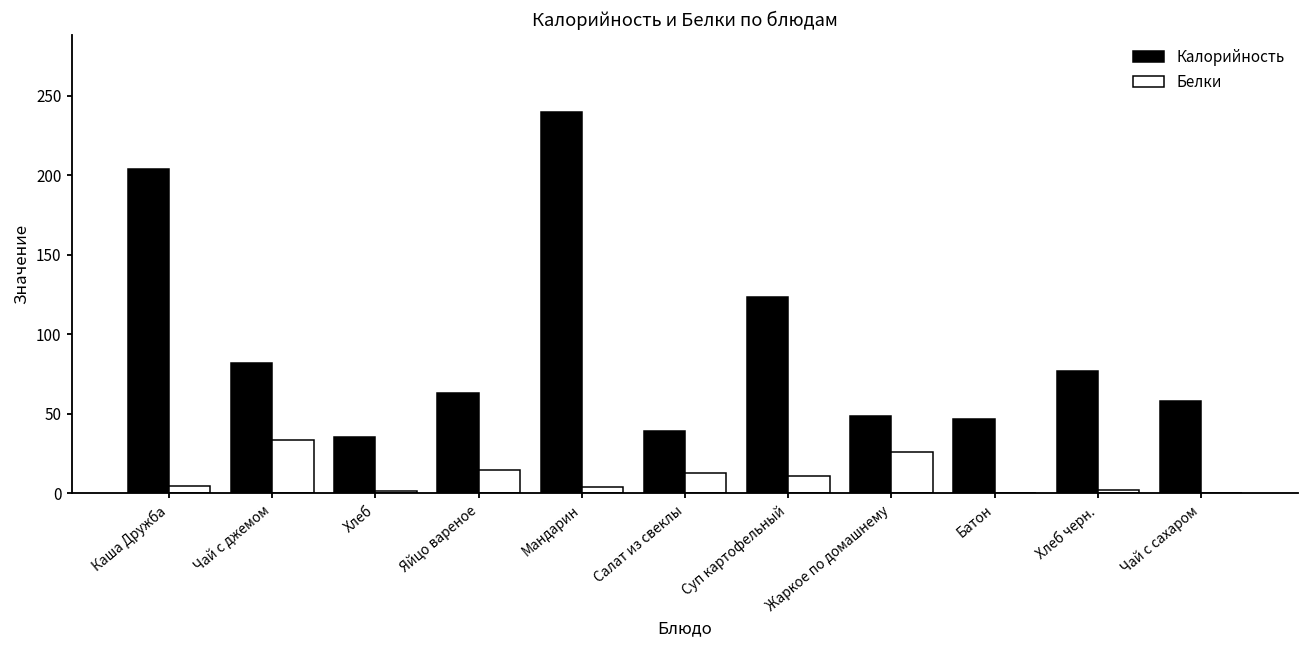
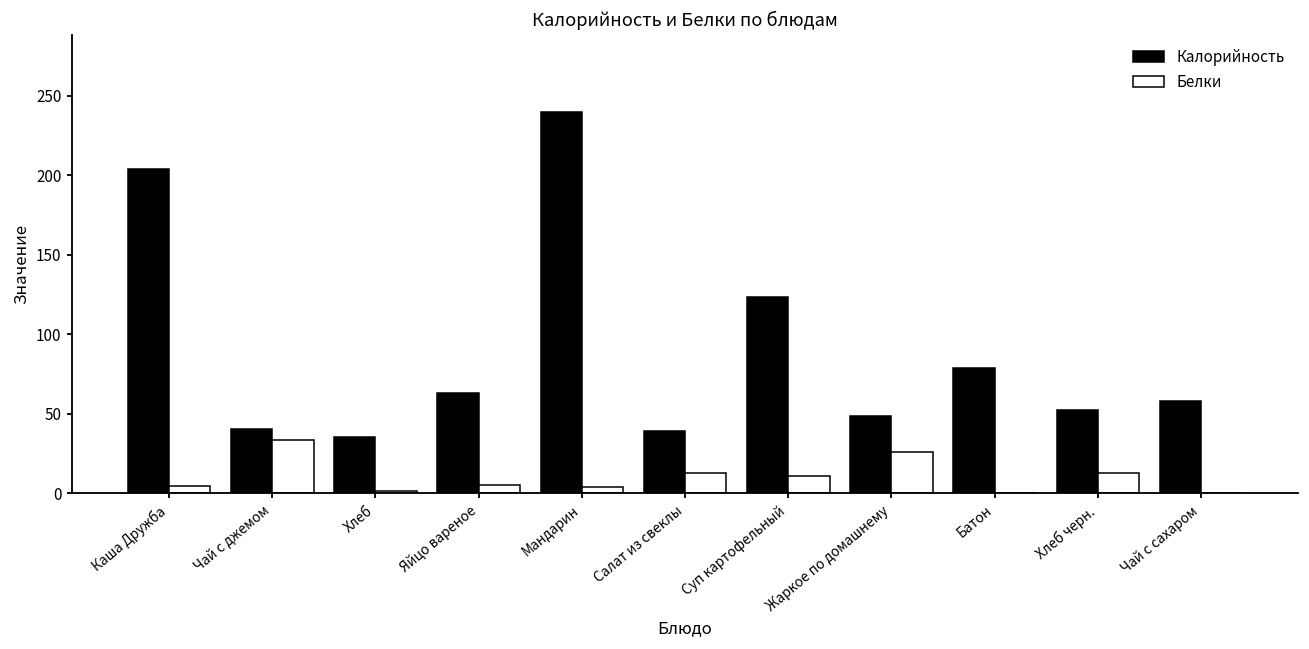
Калорийность, Чай с джемом: 82 -> 40
Белки, Яйцо вареное: 15 -> 5
Калорийность, Батон: 47 -> 79
Калорийность, Хлеб черн.: 77 -> 52
Белки, Хлеб черн.: 2 -> 13
